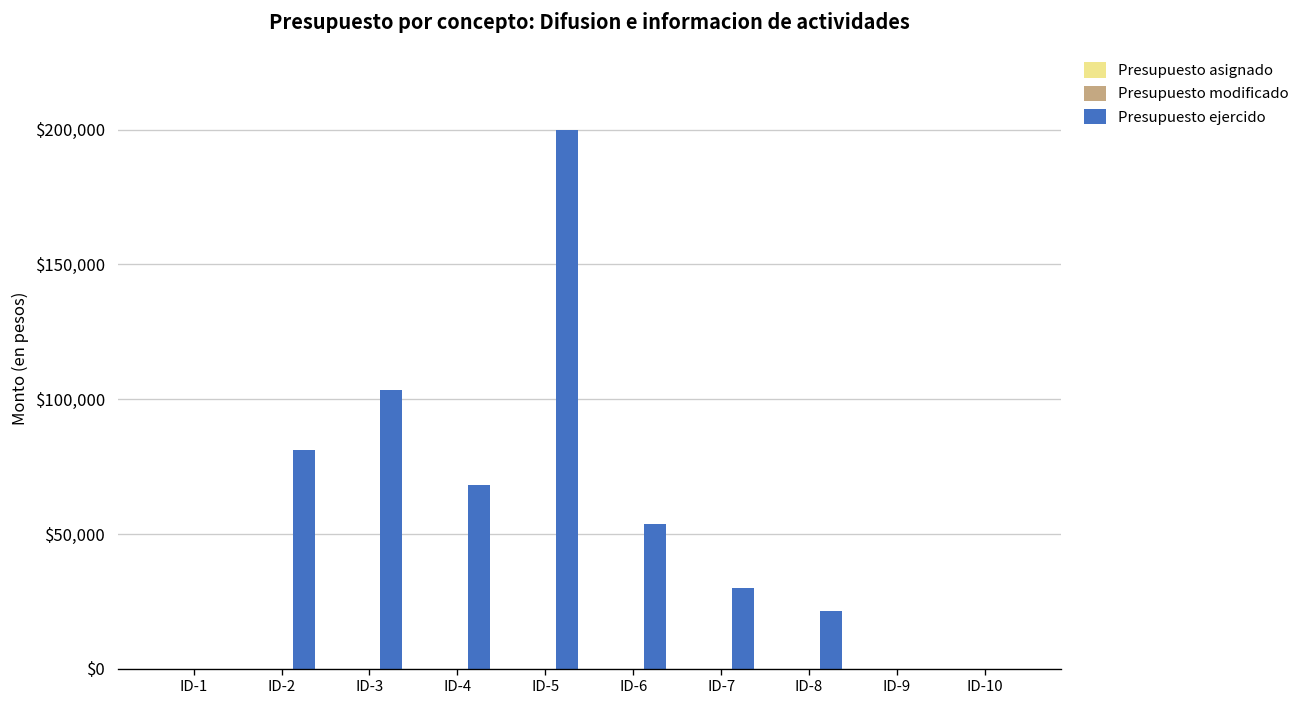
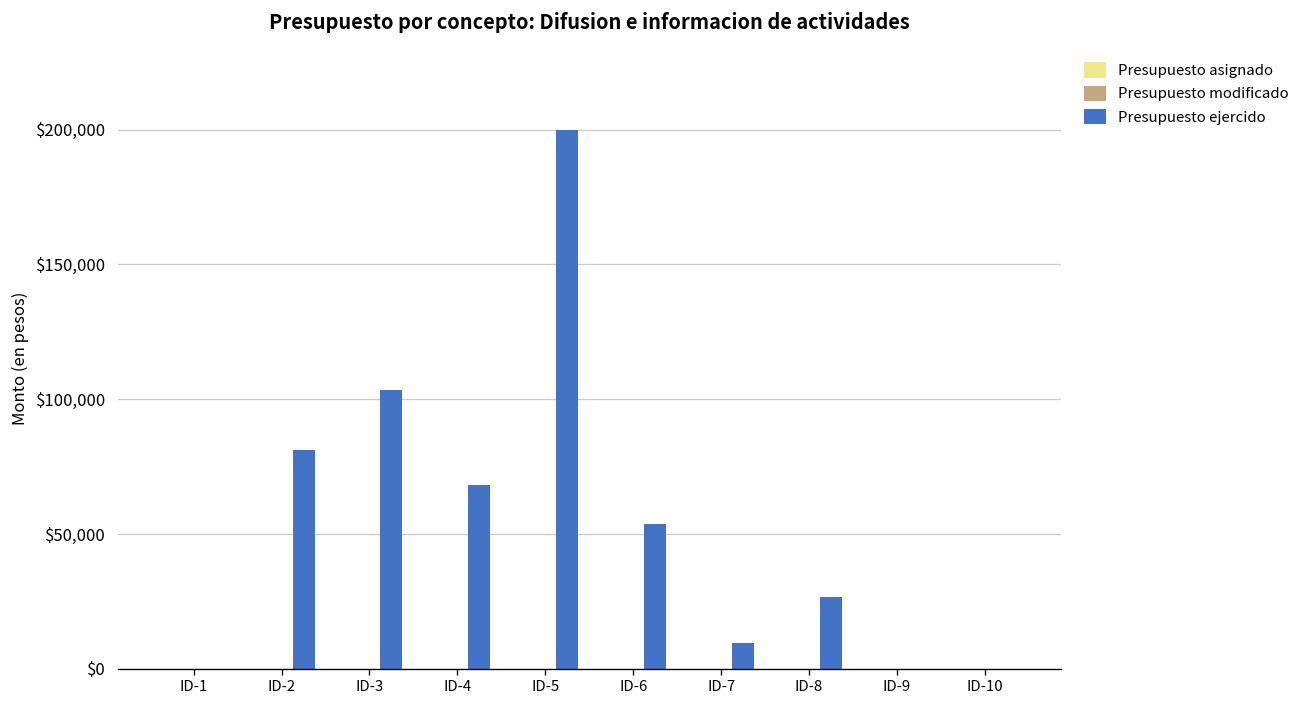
Presupuesto ejercido, ID-7: $30,000 -> $9,000
Presupuesto ejercido, ID-8: $22,000 -> $27,000
